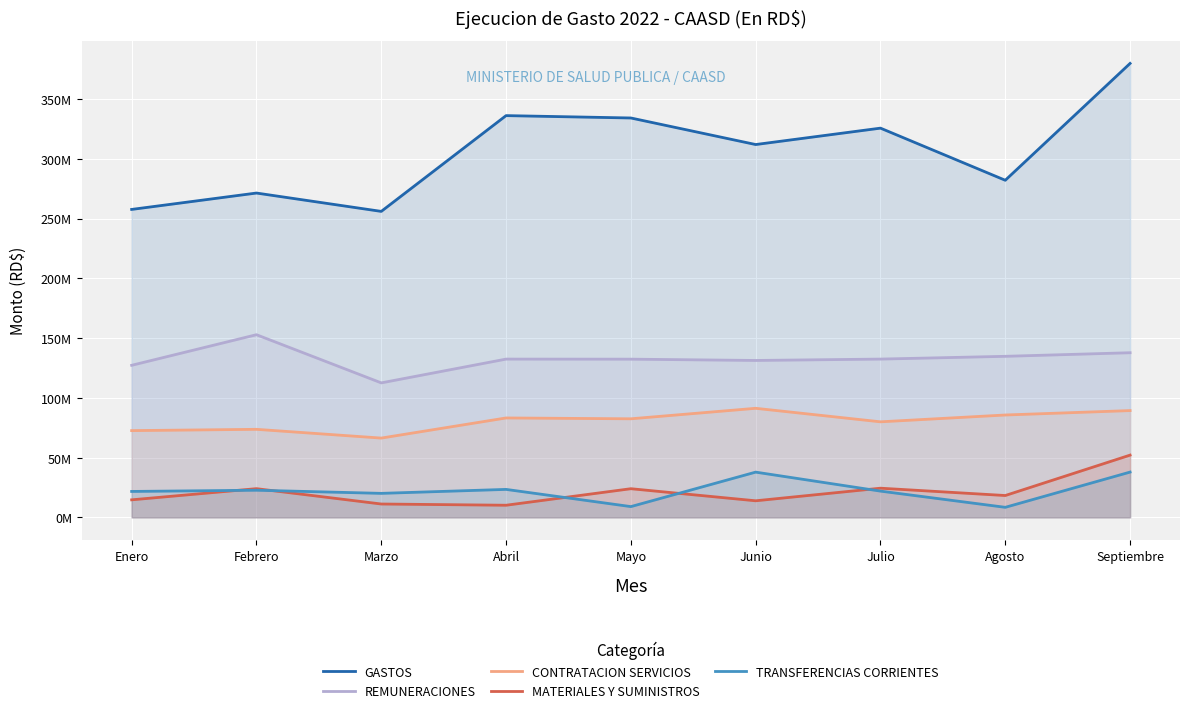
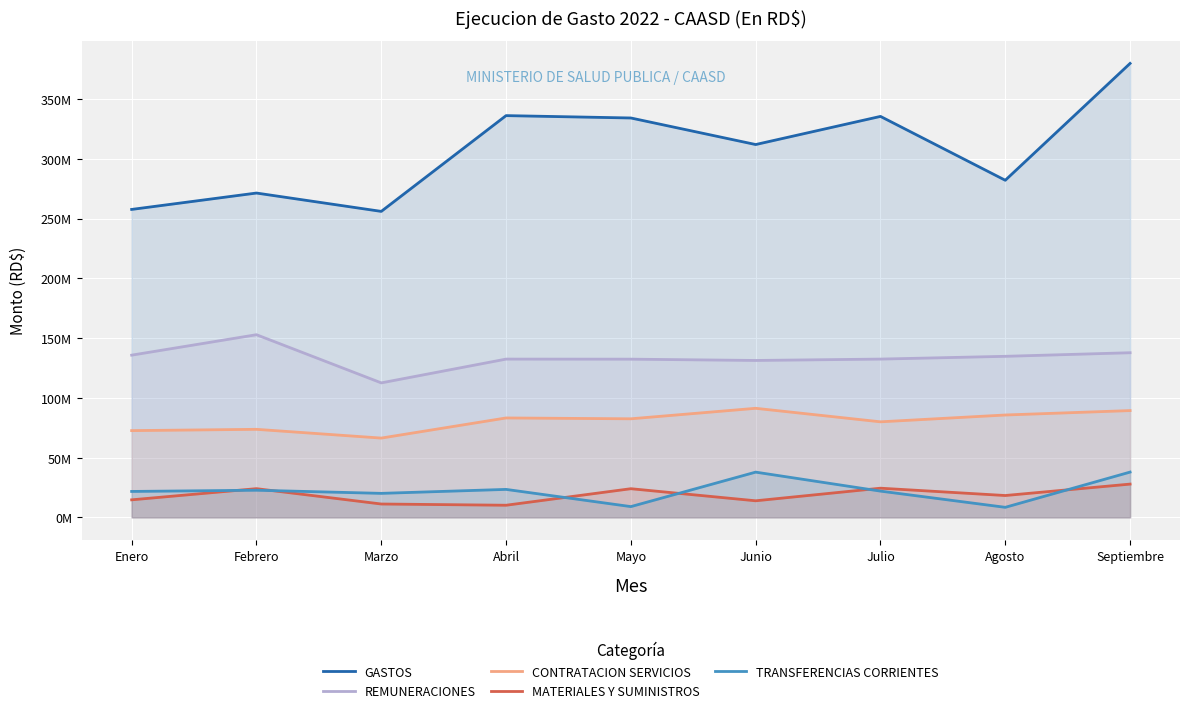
REMUNERACIONES, Enero: 127000000 -> 136000000
GASTOS, Julio: 326000000 -> 335000000
MATERIALES Y SUMINISTROS, Septiembre: 52000000 -> 28000000
